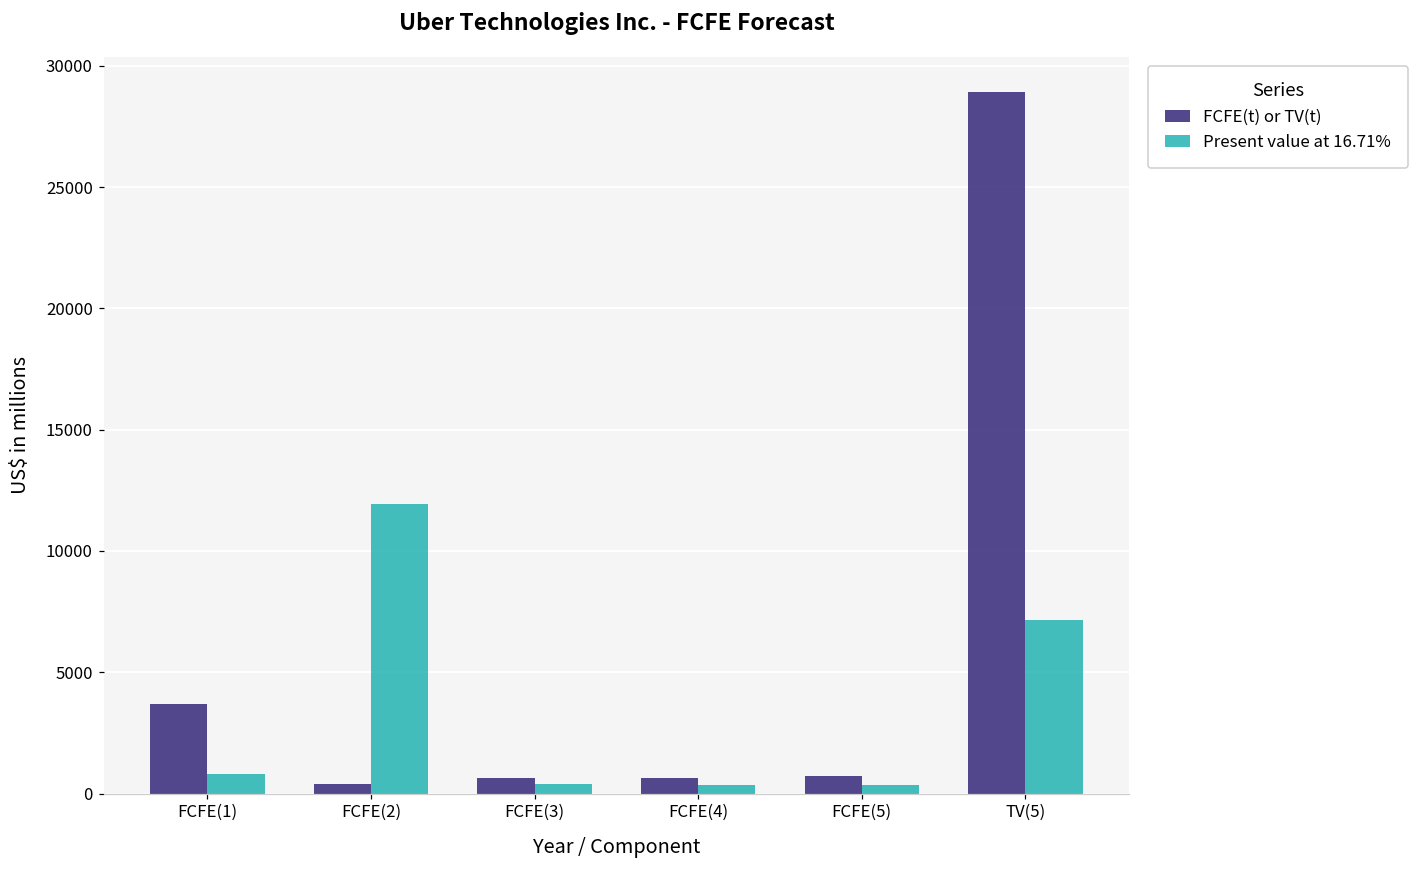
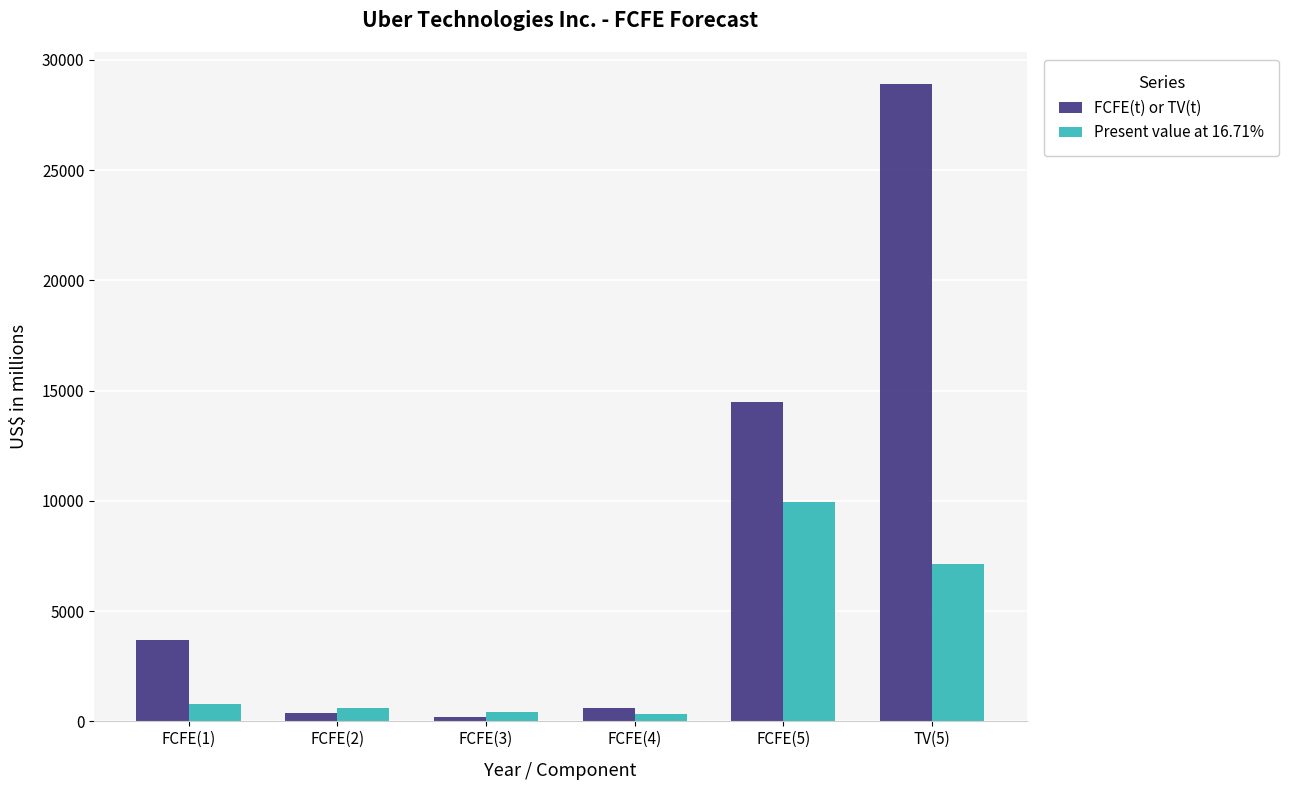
Present value at 16.71%, FCFE(2): 11900 -> 600
FCFE(t) or TV(t), FCFE(3): 700 -> 200
FCFE(t) or TV(t), FCFE(5): 700 -> 14500
Present value at 16.71%, FCFE(5): 300 -> 9900
